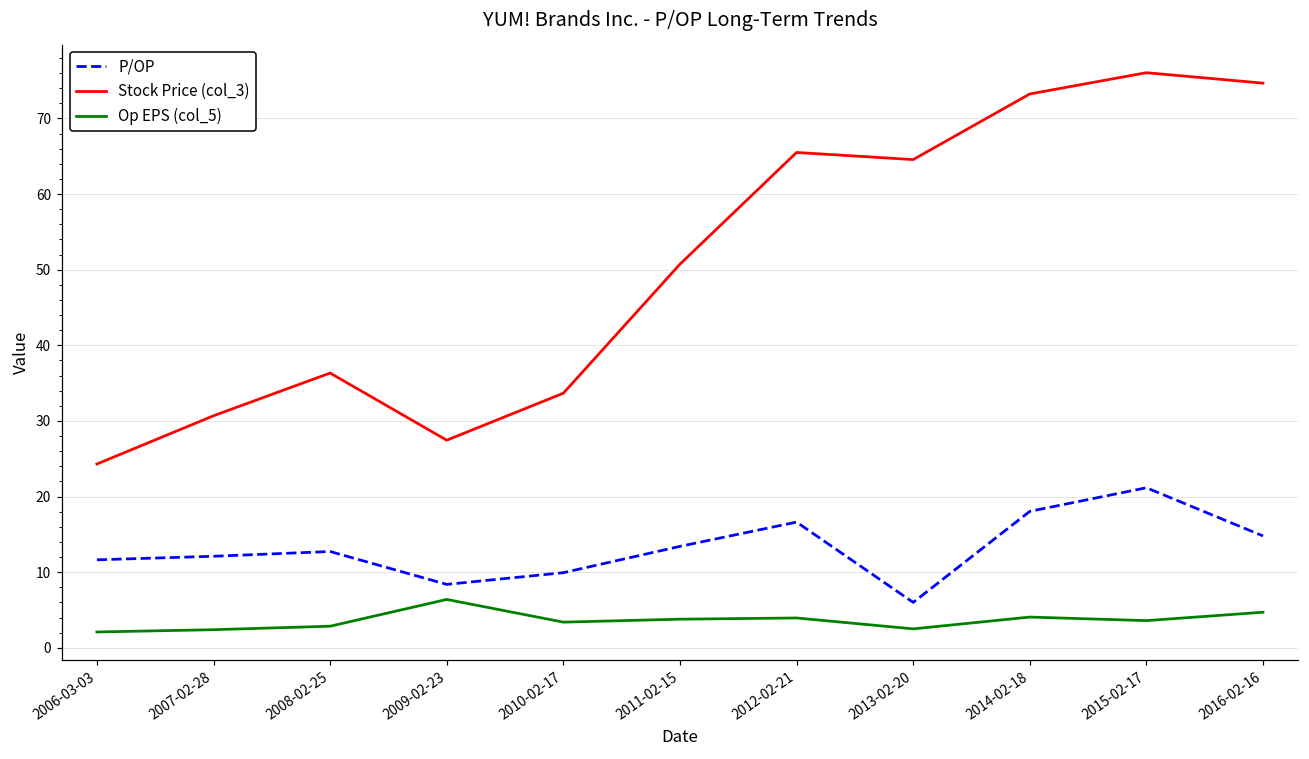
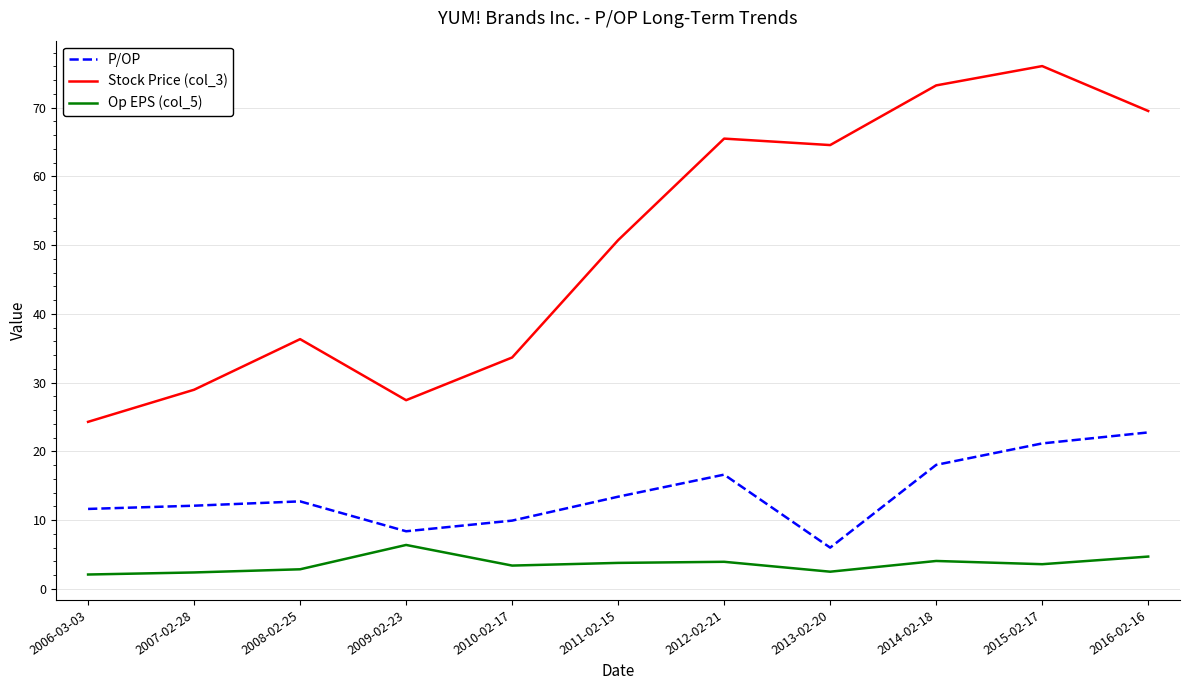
Stock Price (col_3), 2007-02-28: 31 -> 29
P/OP, 2016-02-16: 15 -> 23
Stock Price (col_3), 2016-02-16: 75 -> 70
